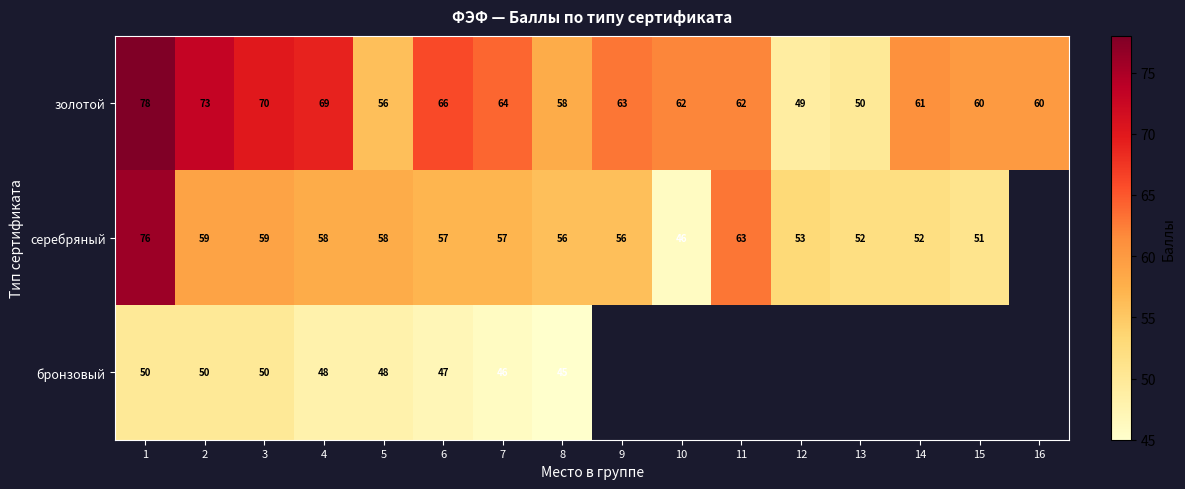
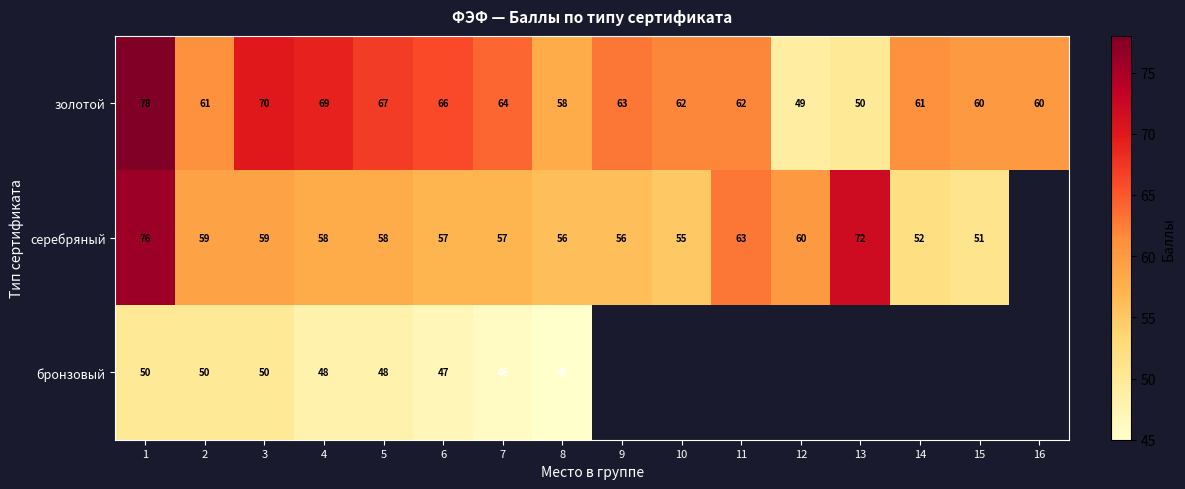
золотой, 2: 73 -> 61
золотой, 5: 56 -> 67
серебряный, 10: 46 -> 55
серебряный, 12: 53 -> 60
серебряный, 13: 52 -> 72
